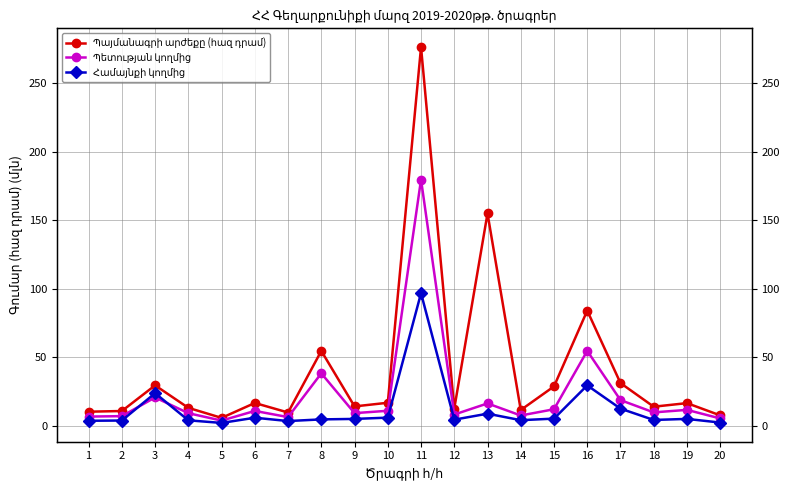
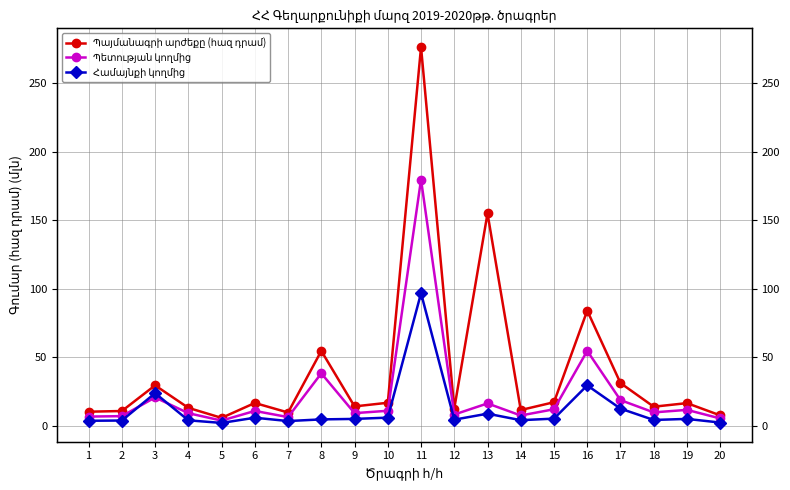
Պայմանագրի արժեքը (հազ դրամ), 15: 29 -> 17
